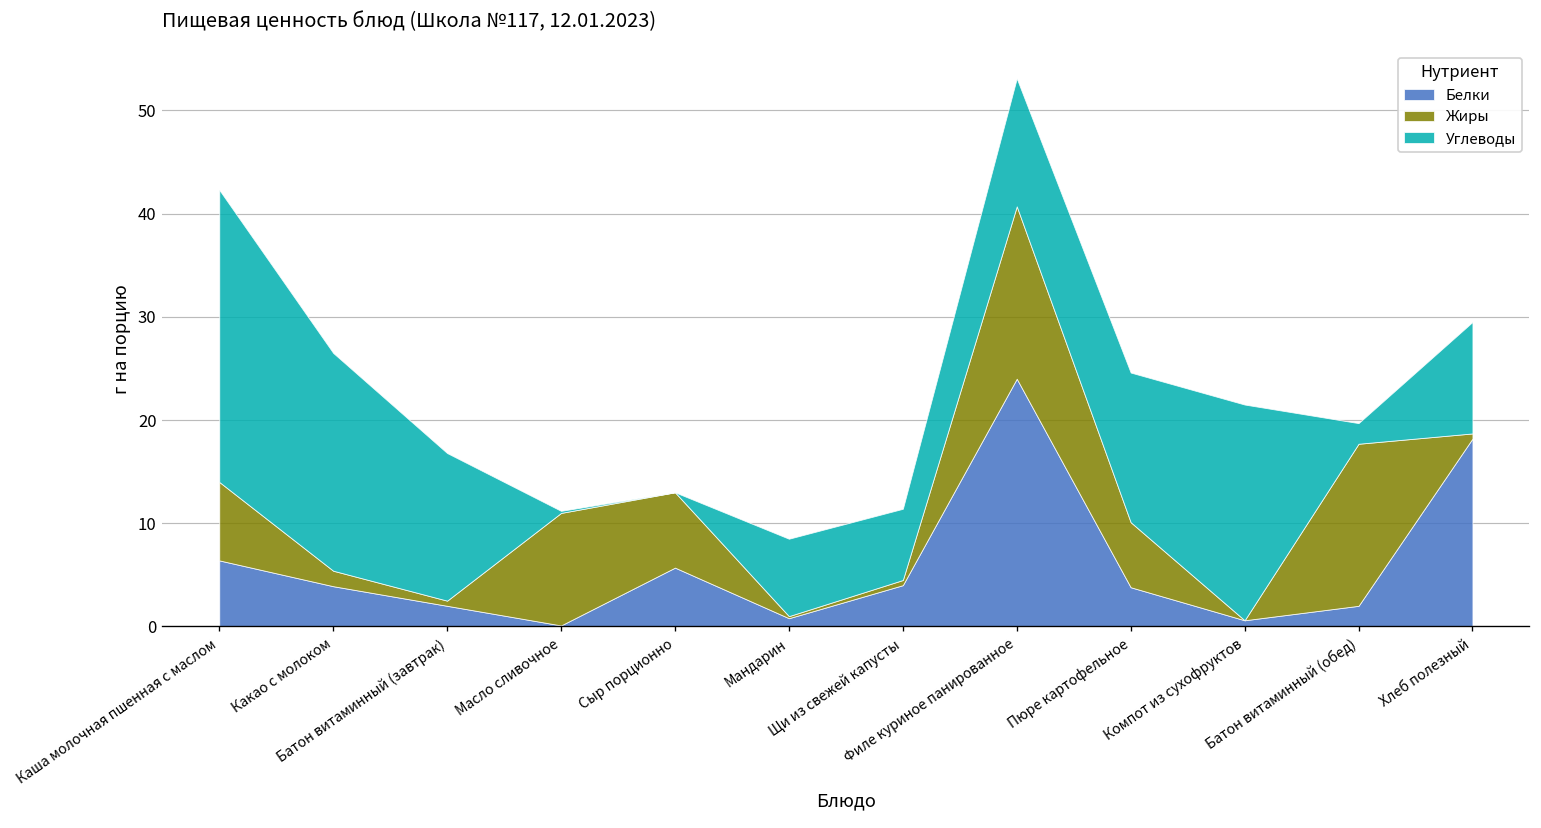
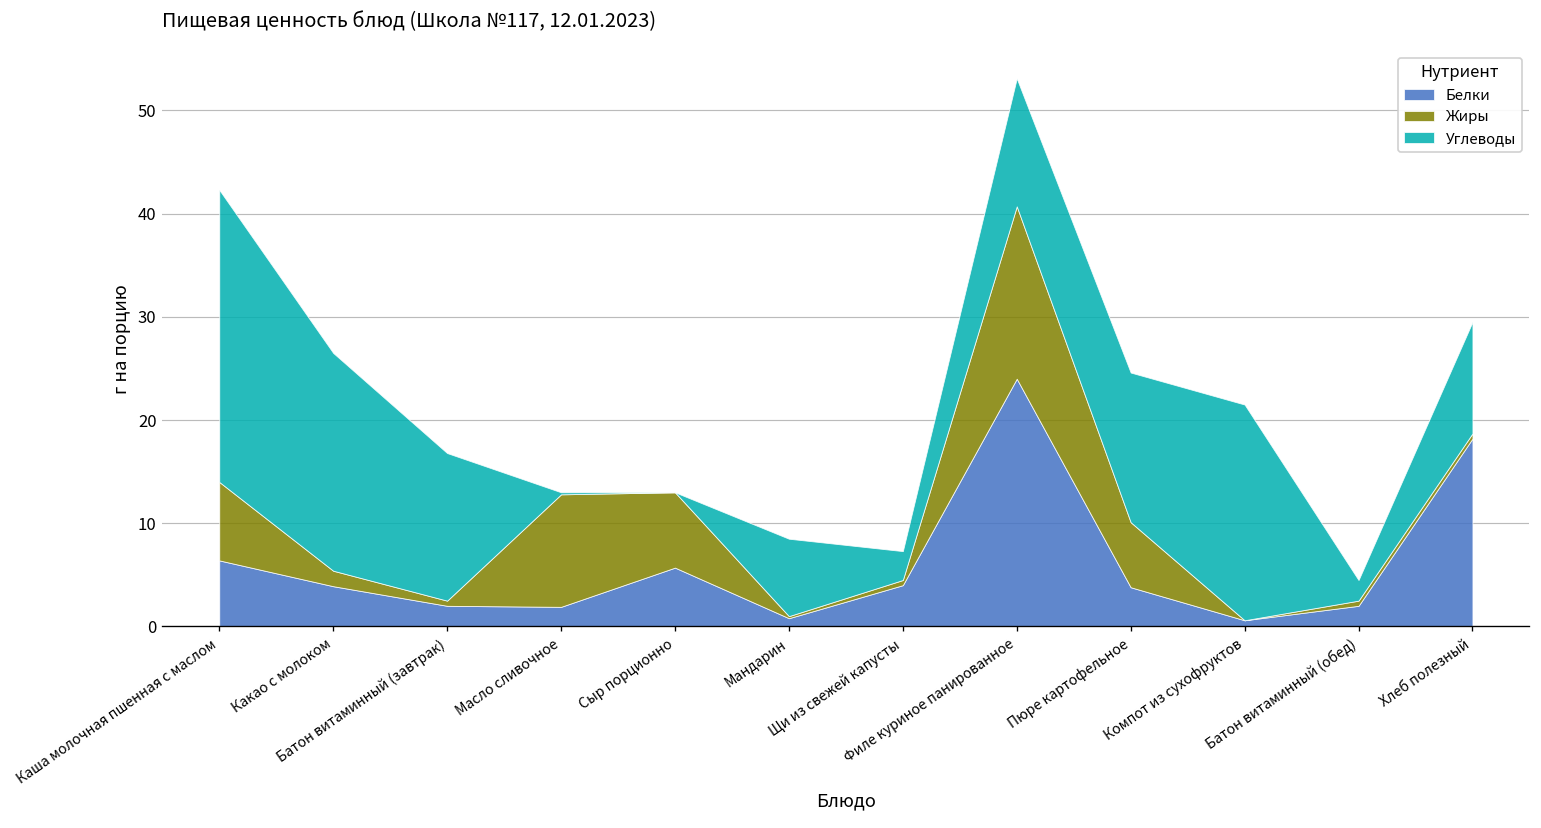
Белки, Масло сливочное: 0 -> 2
Углеводы, Щи из свежей капусты: 7 -> 3
Жиры, Батон витаминный (обед): 16 -> 1
